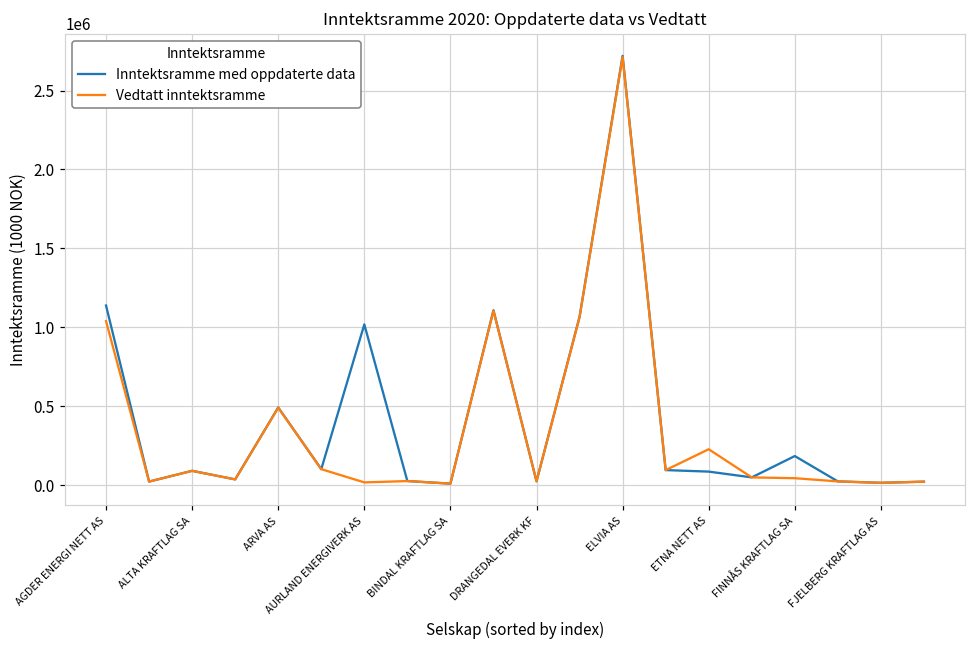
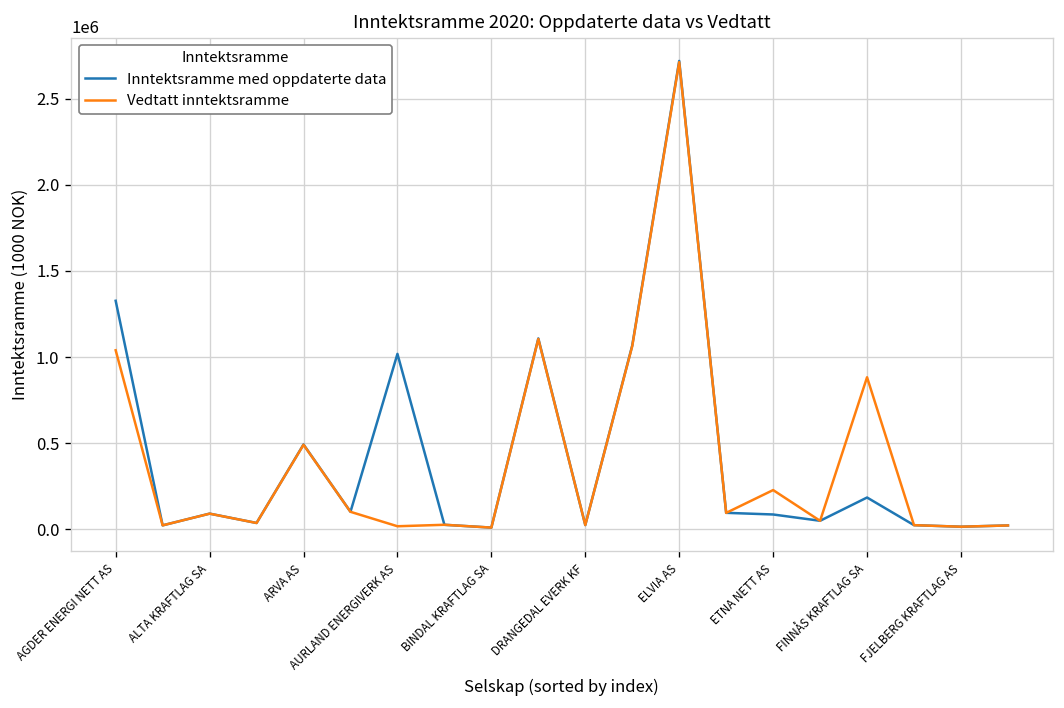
Inntektsramme med oppdaterte data, AGDER ENERGI NETT AS: 1140000 -> 1330000
Vedtatt inntektsramme, FINNÅS KRAFTLAG SA: 40000 -> 880000
